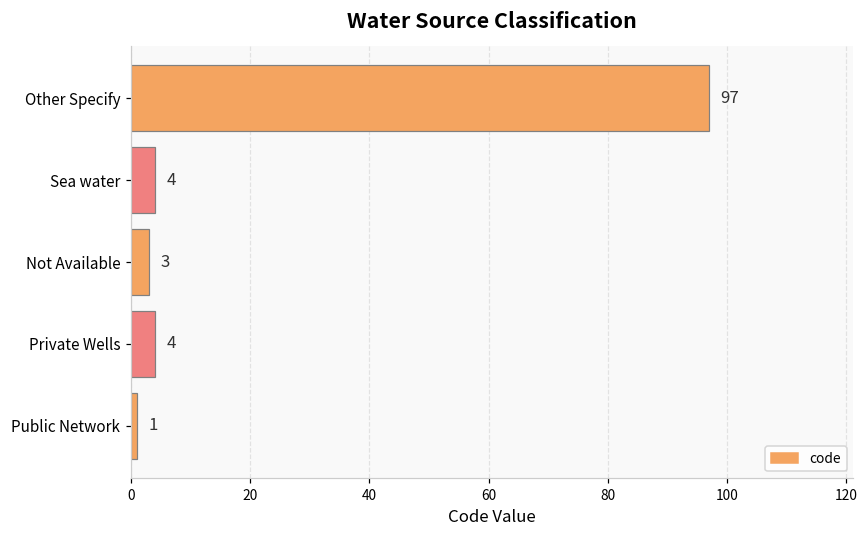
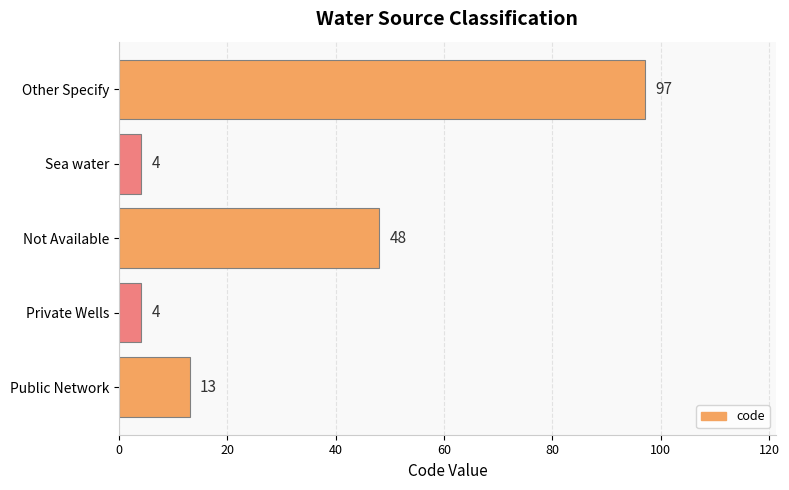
Not Available: 3 -> 48
Public Network: 1 -> 13
